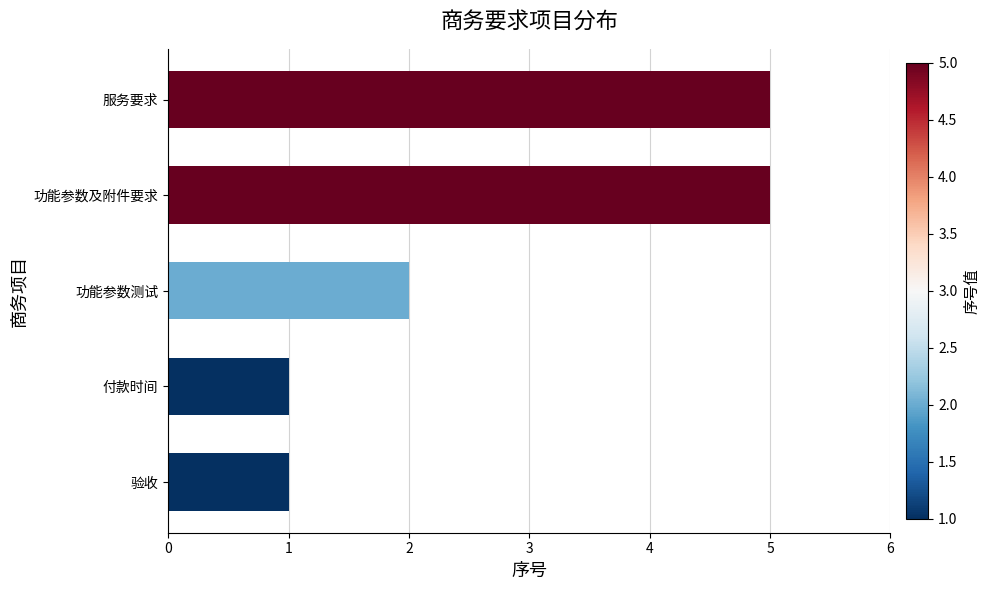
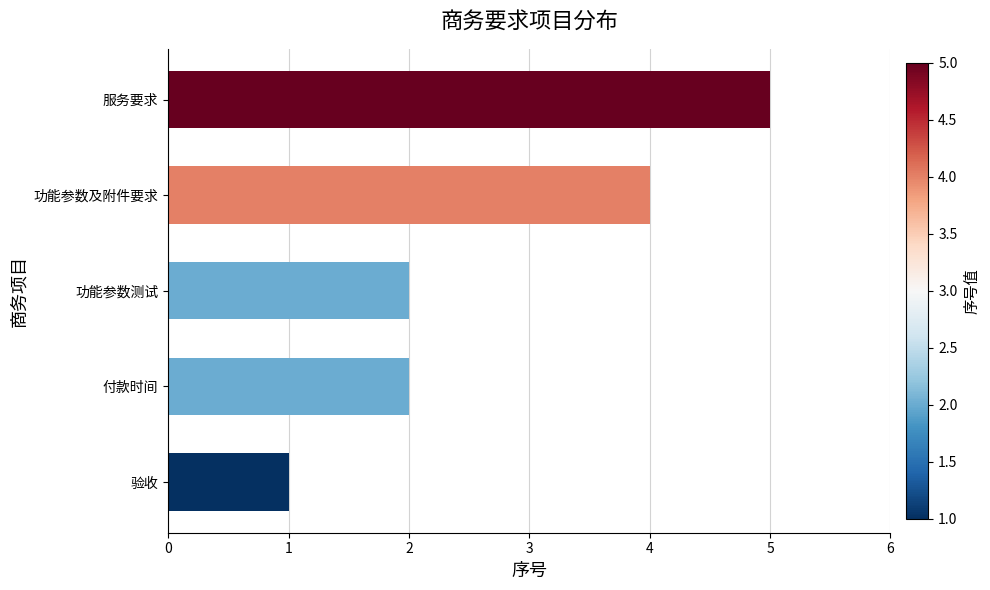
功能参数及附件要求: 5 -> 4
付款时间: 1 -> 2
